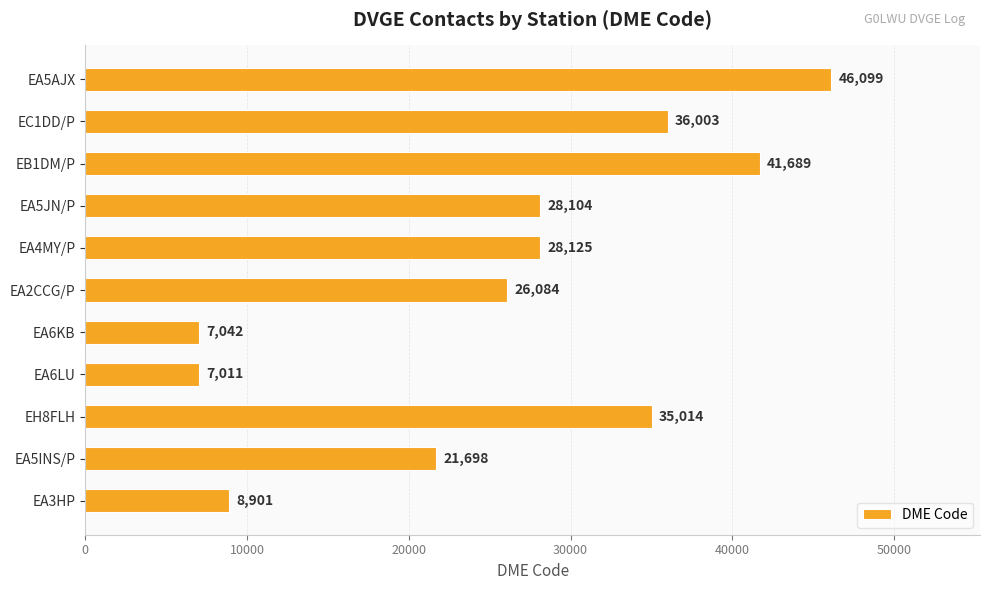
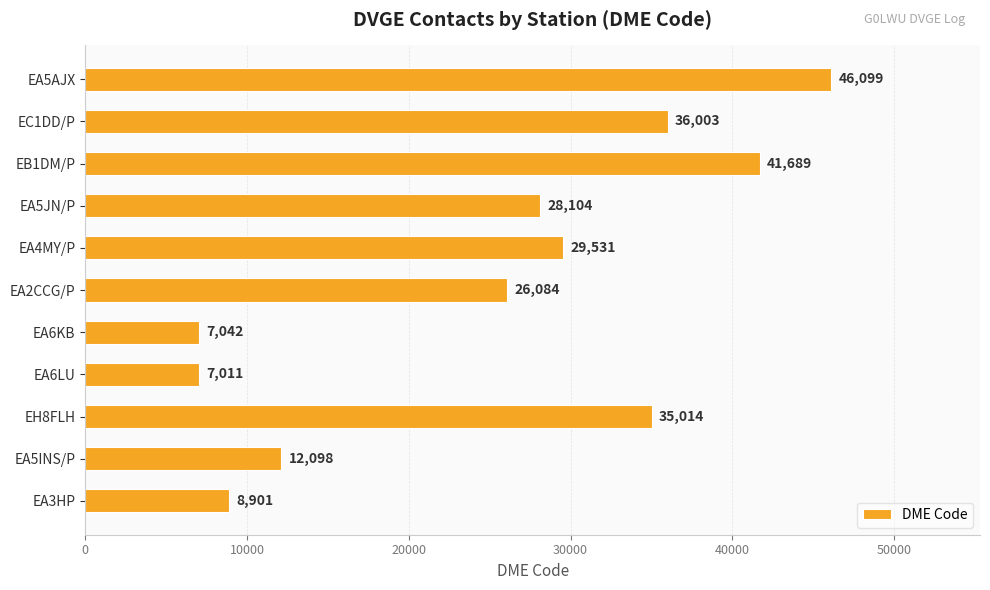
EA4MY/P: 28,125 -> 29,531
EA5INS/P: 21,698 -> 12,098
